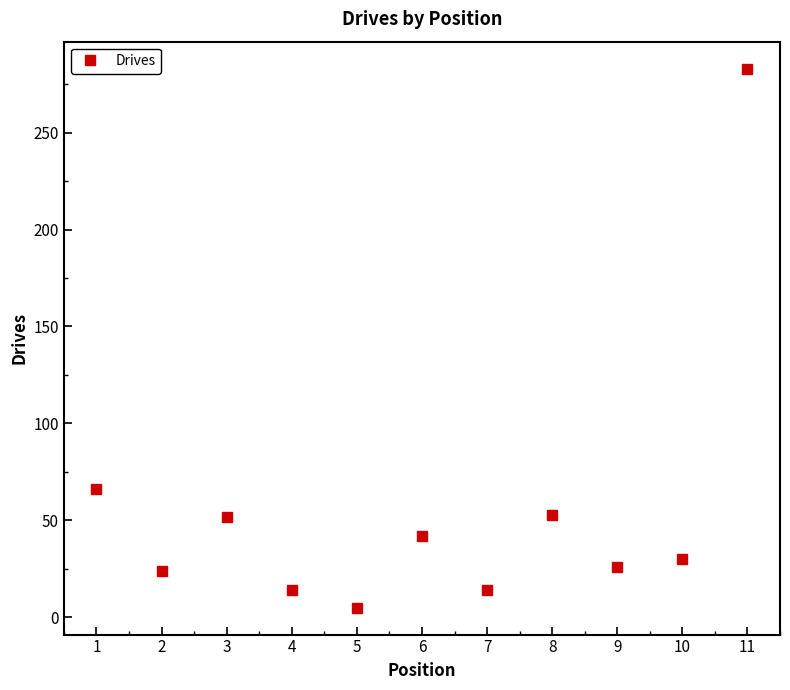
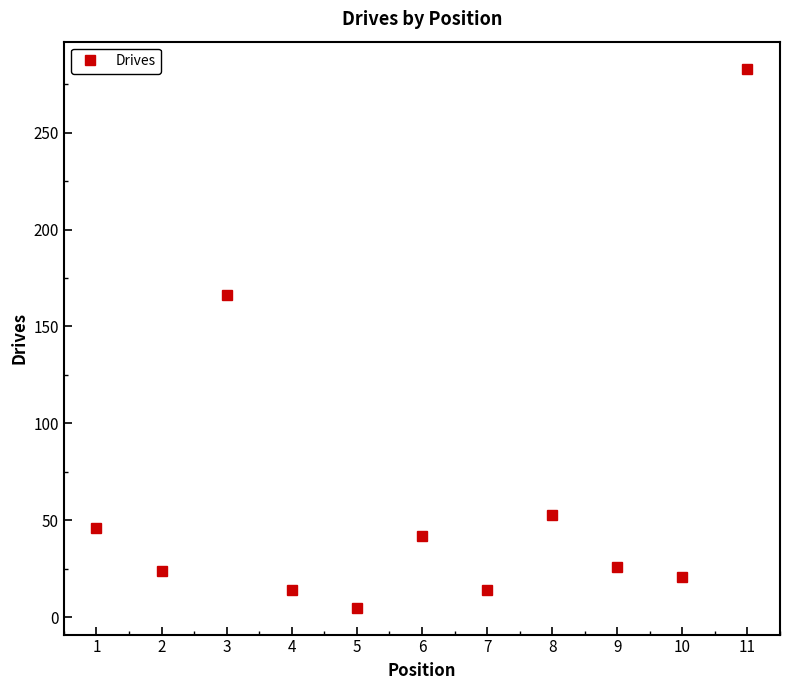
1: 66 -> 46
3: 52 -> 166
10: 30 -> 21
